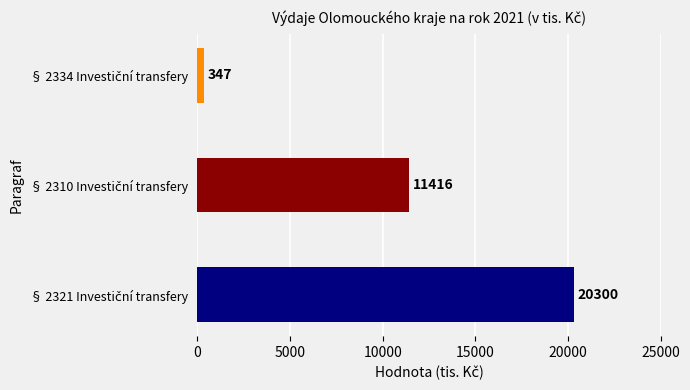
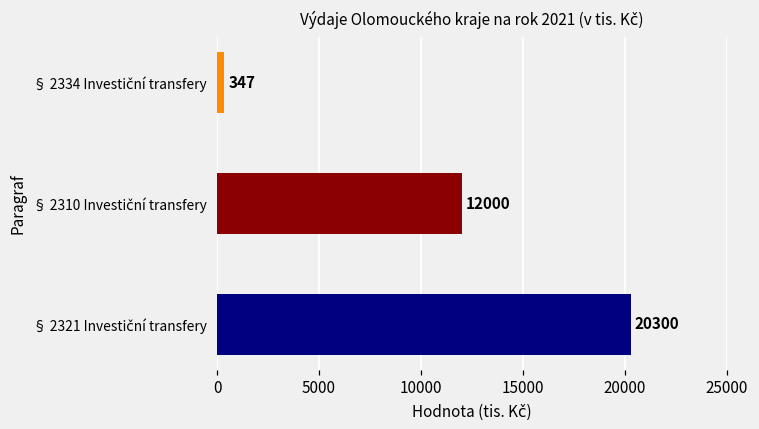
§ 2310 Investiční transfery: 11416 -> 12000
